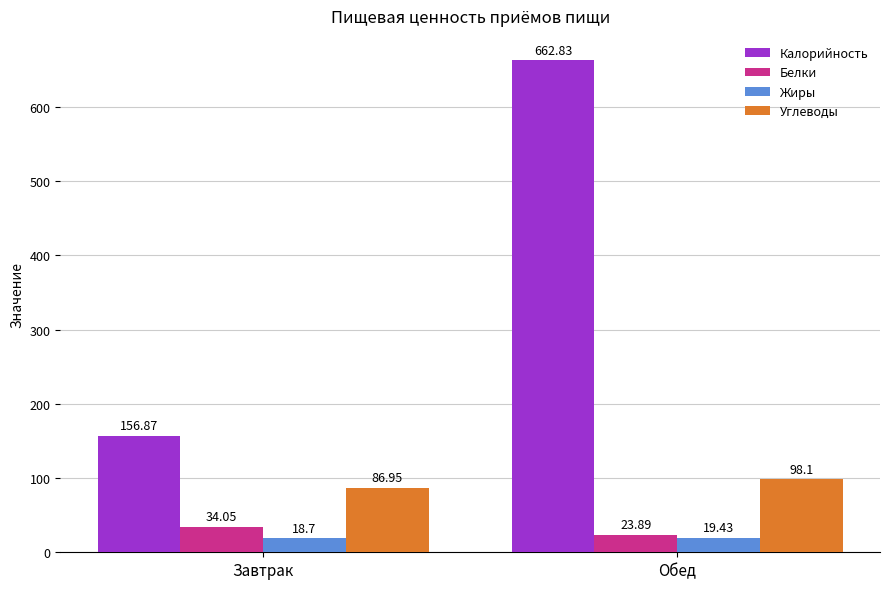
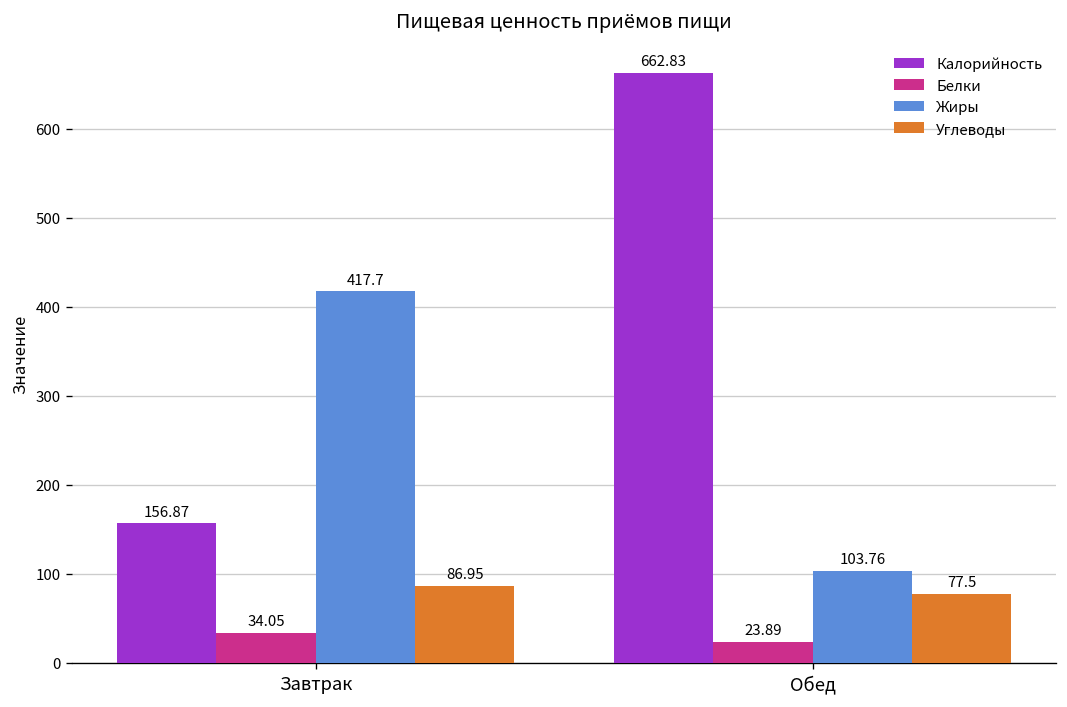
Жиры, Завтрак: 18.7 -> 417.7
Жиры, Обед: 19.43 -> 103.76
Углеводы, Обед: 98.1 -> 77.5
